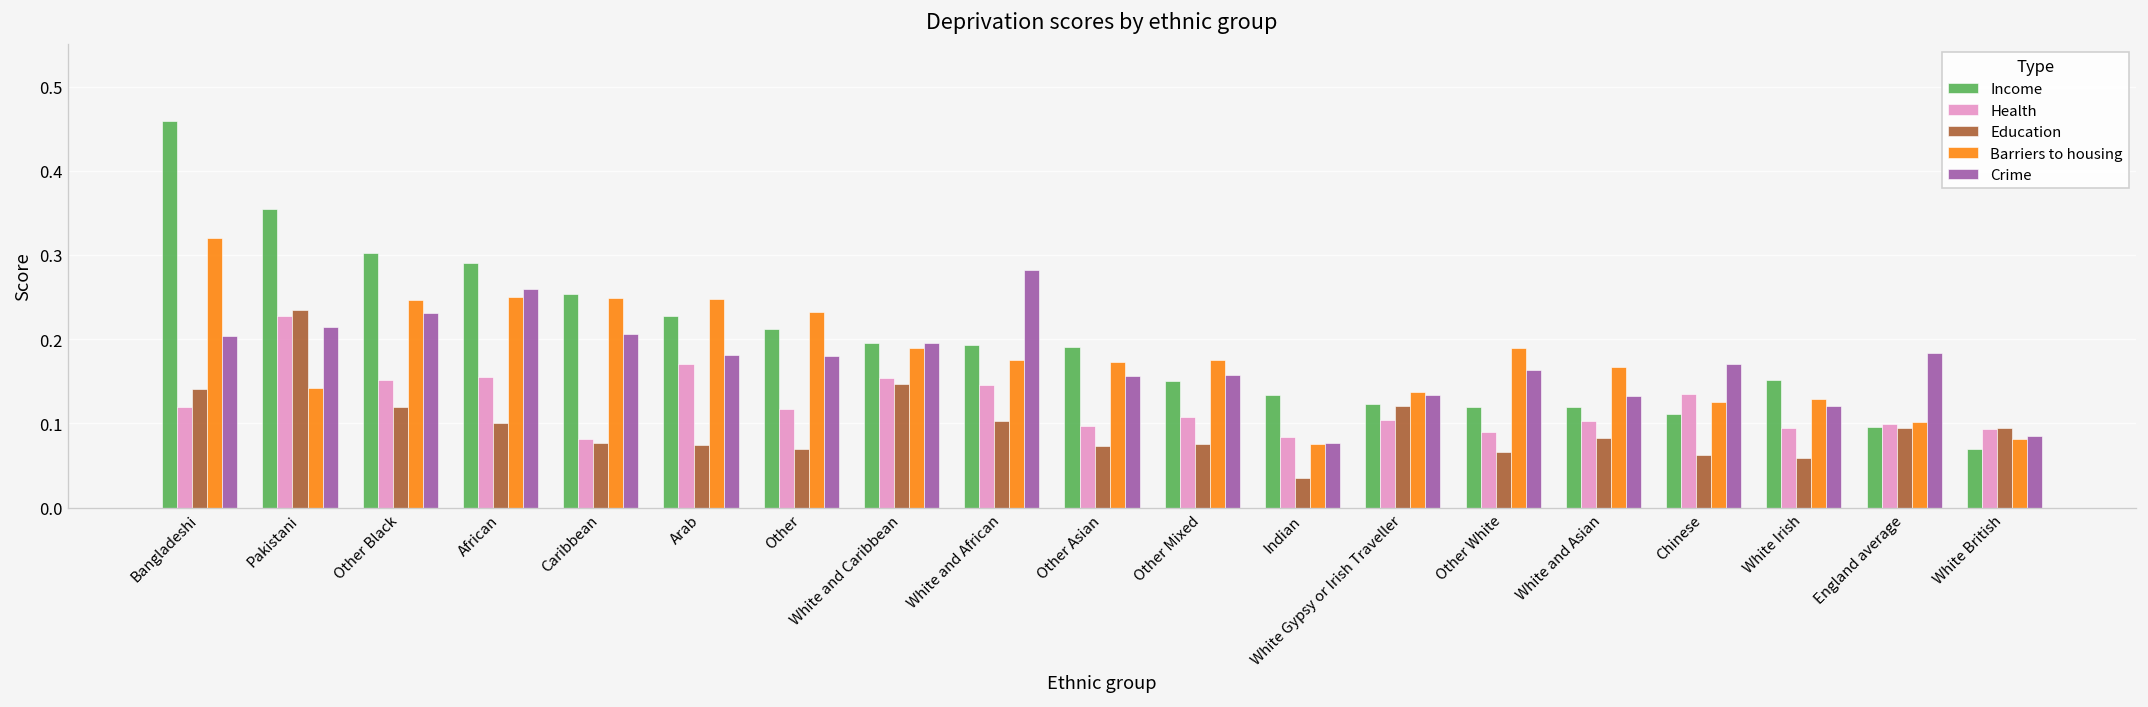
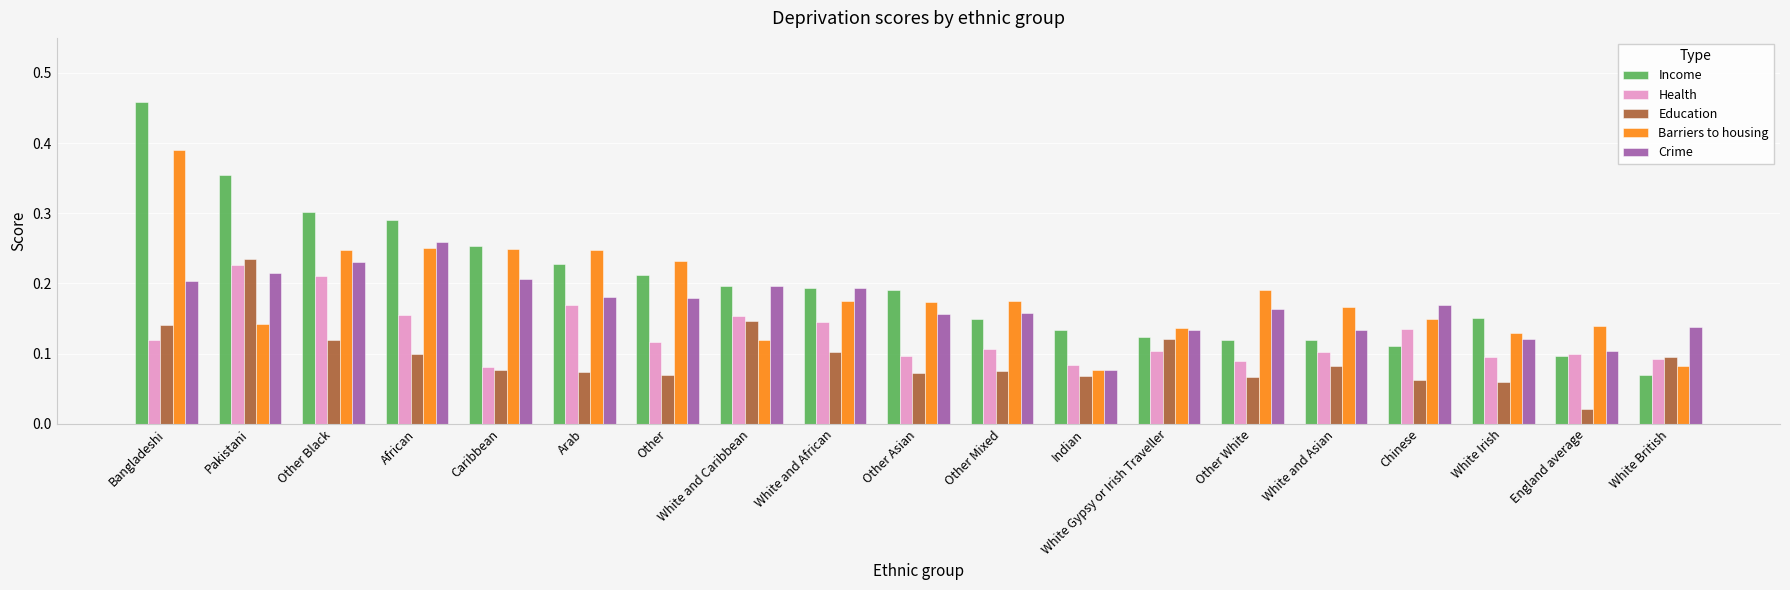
Barriers to housing, Bangladeshi: 0.32 -> 0.39
Health, Other Black: 0.15 -> 0.21
Barriers to housing, White and Caribbean: 0.19 -> 0.12
Crime, White and African: 0.28 -> 0.19
Education, Indian: 0.04 -> 0.07
Barriers to housing, Chinese: 0.13 -> 0.15
Education, England average: 0.10 -> 0.02
Barriers to housing, England average: 0.10 -> 0.14
Crime, England average: 0.18 -> 0.10
Crime, White British: 0.09 -> 0.14
